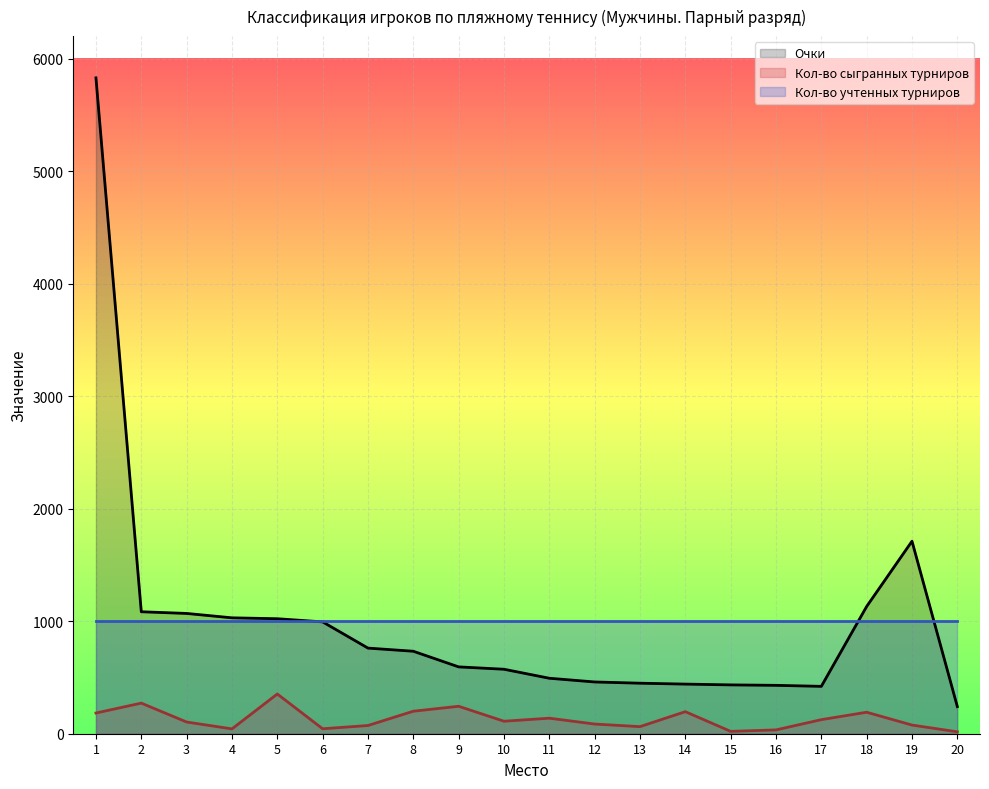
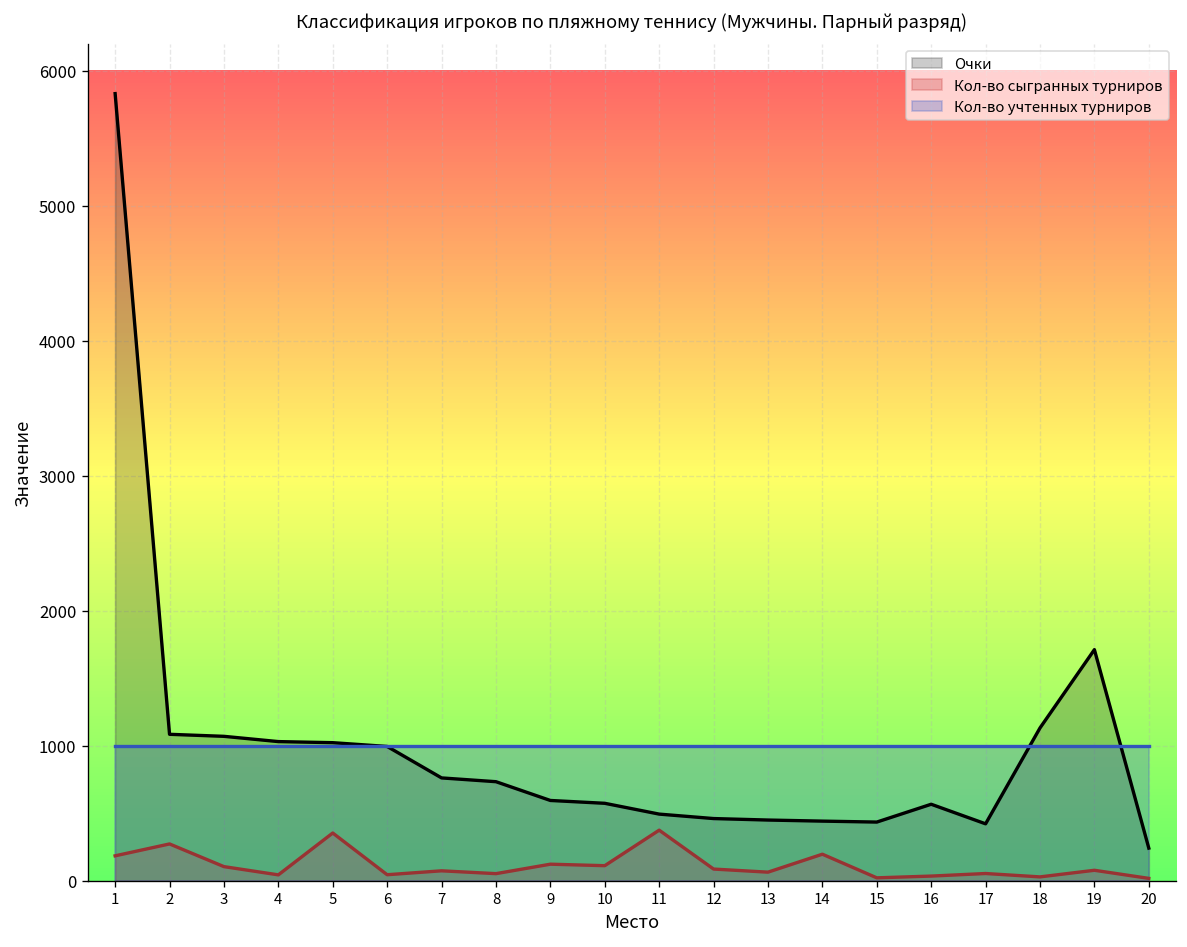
Кол-во сыгранных турниров, 8: 200 -> 50
Кол-во сыгранных турниров, 9: 240 -> 120
Кол-во сыгранных турниров, 11: 140 -> 370
Очки, 16: 430 -> 570
Кол-во сыгранных турниров, 17: 130 -> 50
Кол-во сыгранных турниров, 18: 190 -> 30
